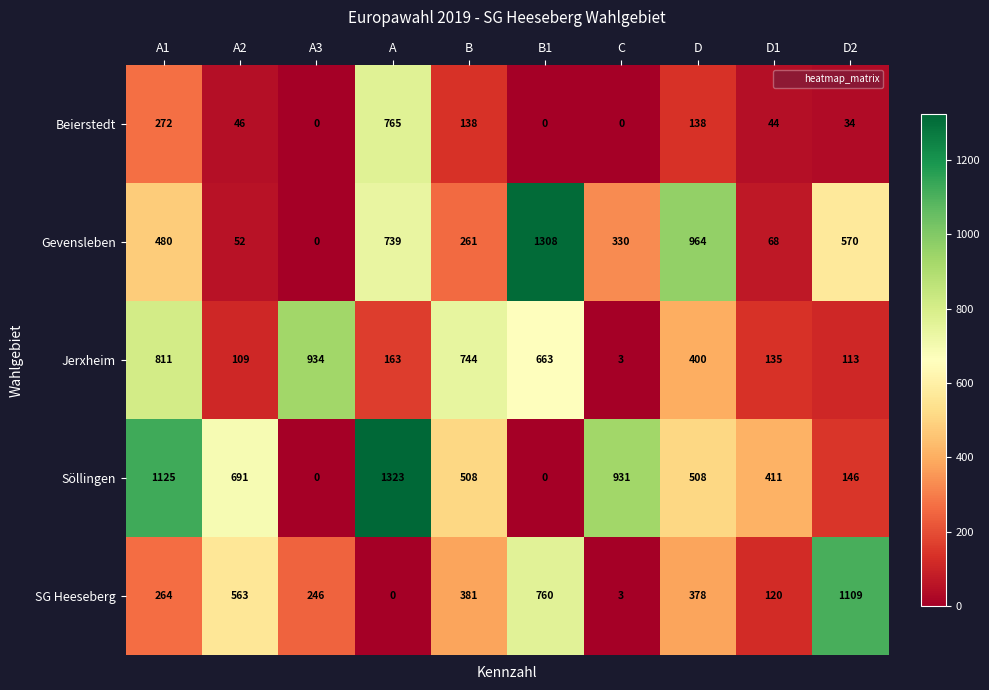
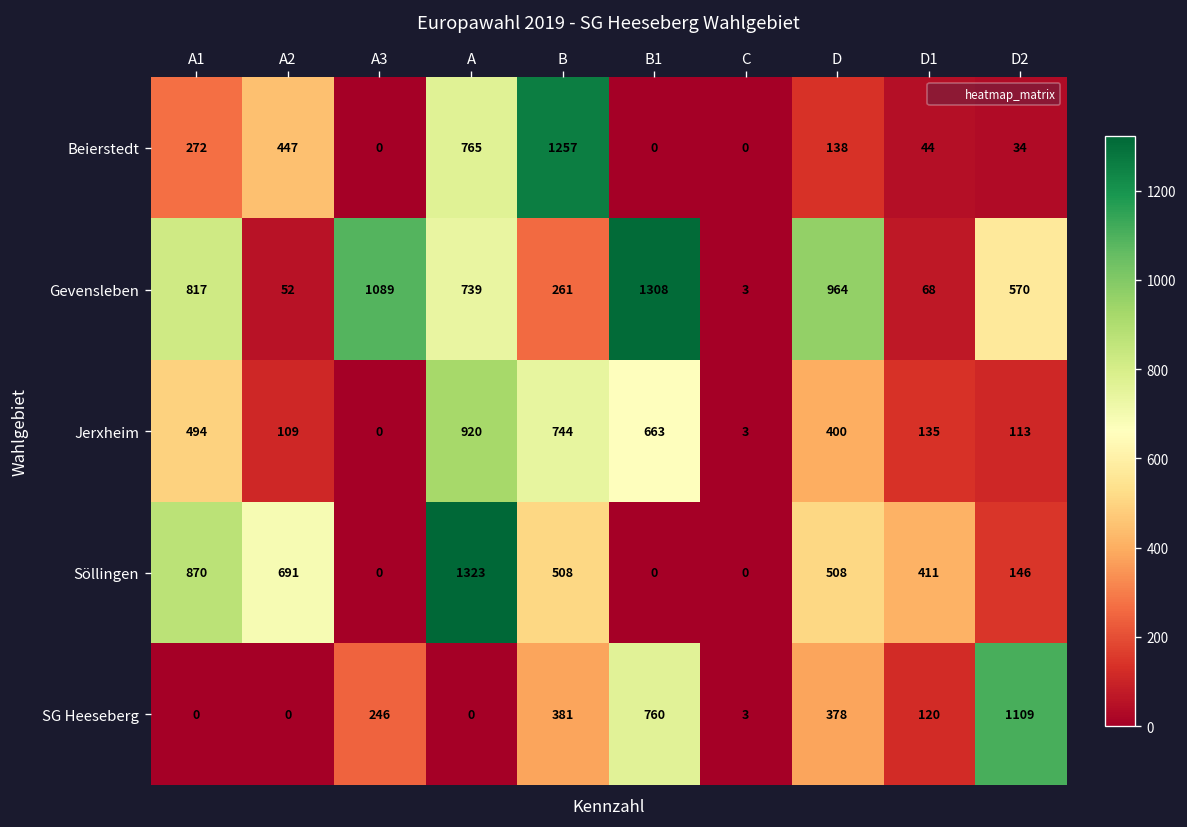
Beierstedt, A2: 46 -> 447
Beierstedt, B: 138 -> 1257
Gevensleben, A1: 480 -> 817
Gevensleben, A3: 0 -> 1089
Gevensleben, C: 330 -> 3
Jerxheim, A1: 811 -> 494
Jerxheim, A3: 934 -> 0
Jerxheim, A: 163 -> 920
Söllingen, A1: 1125 -> 870
Söllingen, C: 931 -> 0
SG Heeseberg, A1: 264 -> 0
SG Heeseberg, A2: 563 -> 0
